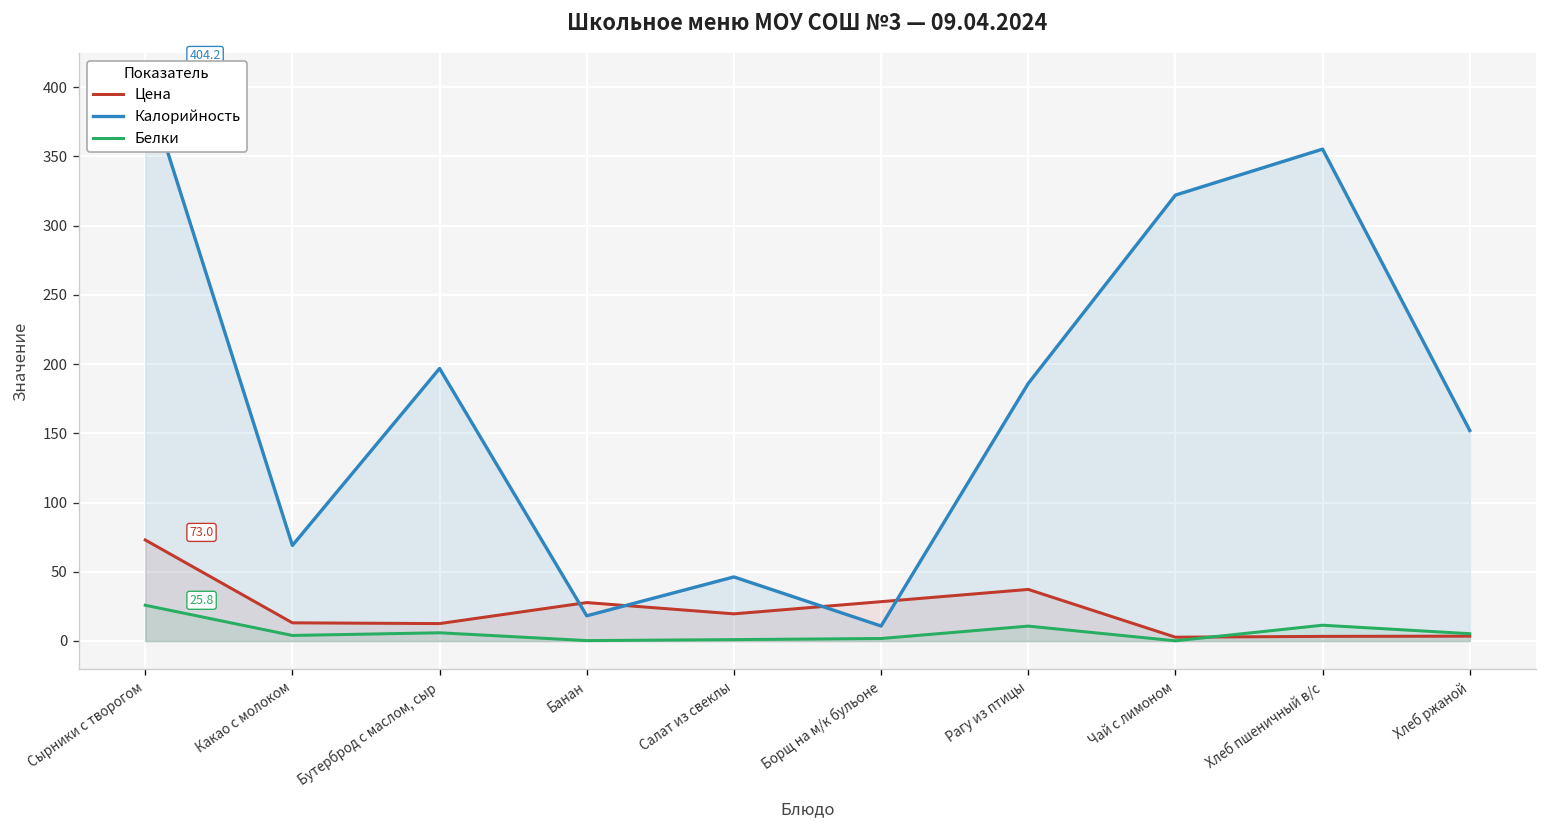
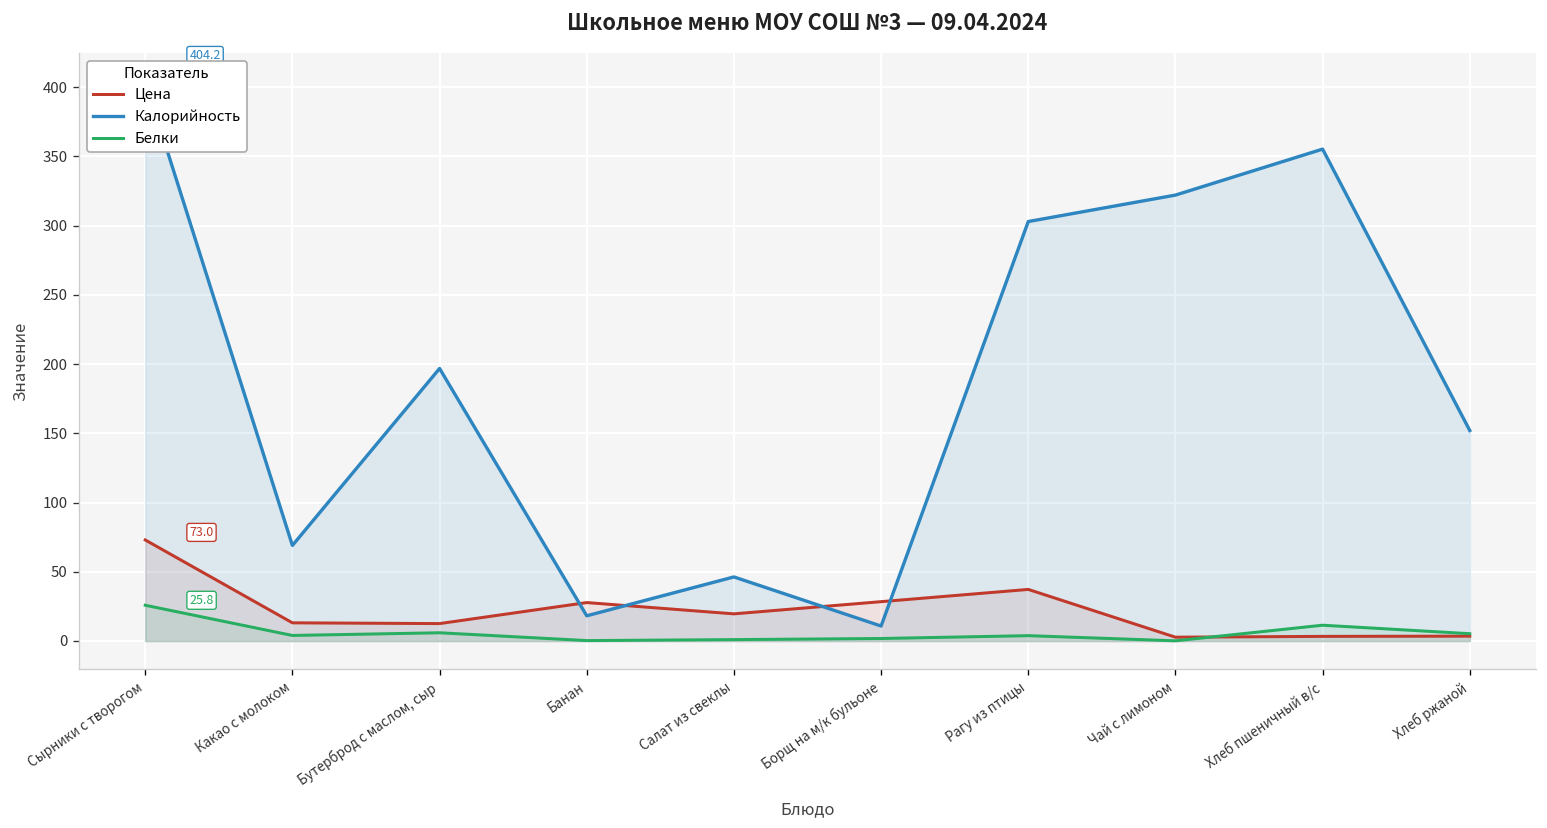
Калорийность, Рагу из птицы: 186 -> 303
Белки, Рагу из птицы: 11 -> 4
